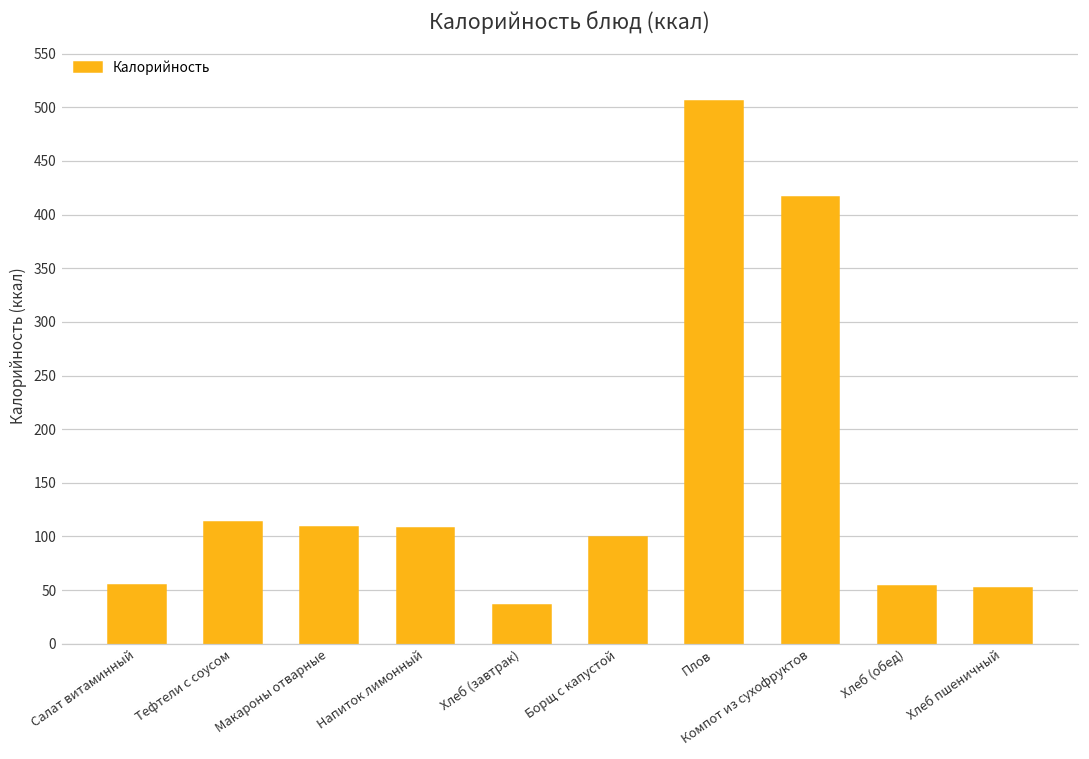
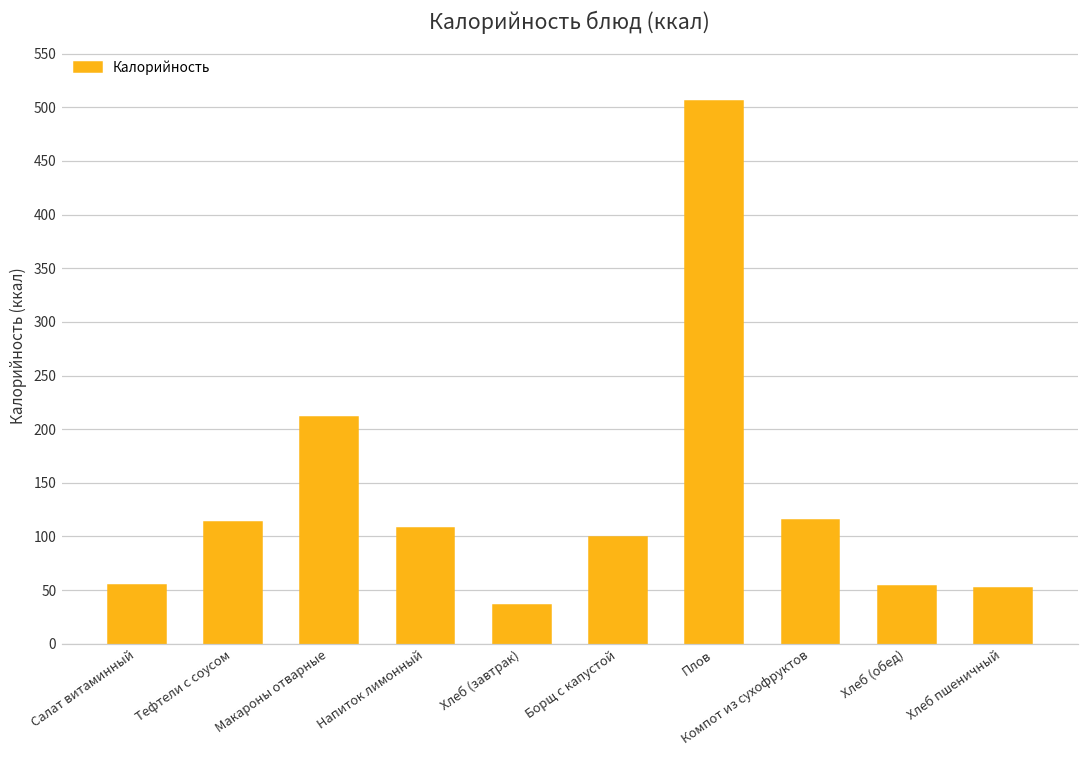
Макароны отварные: 110 -> 210
Компот из сухофруктов: 420 -> 120
